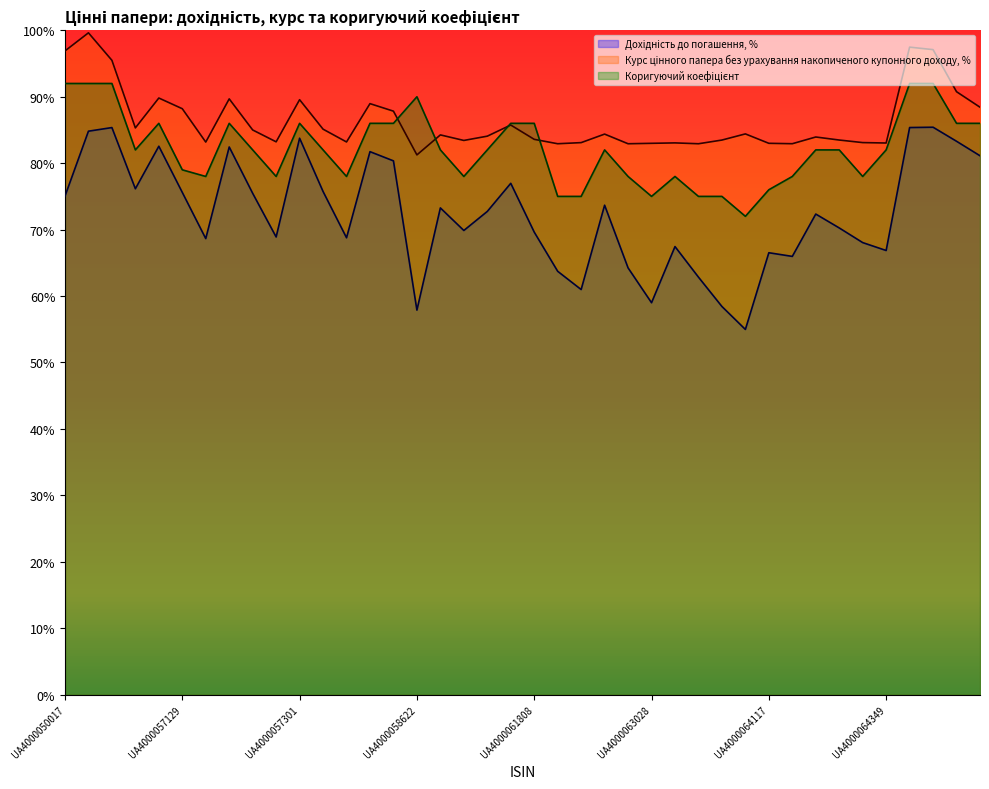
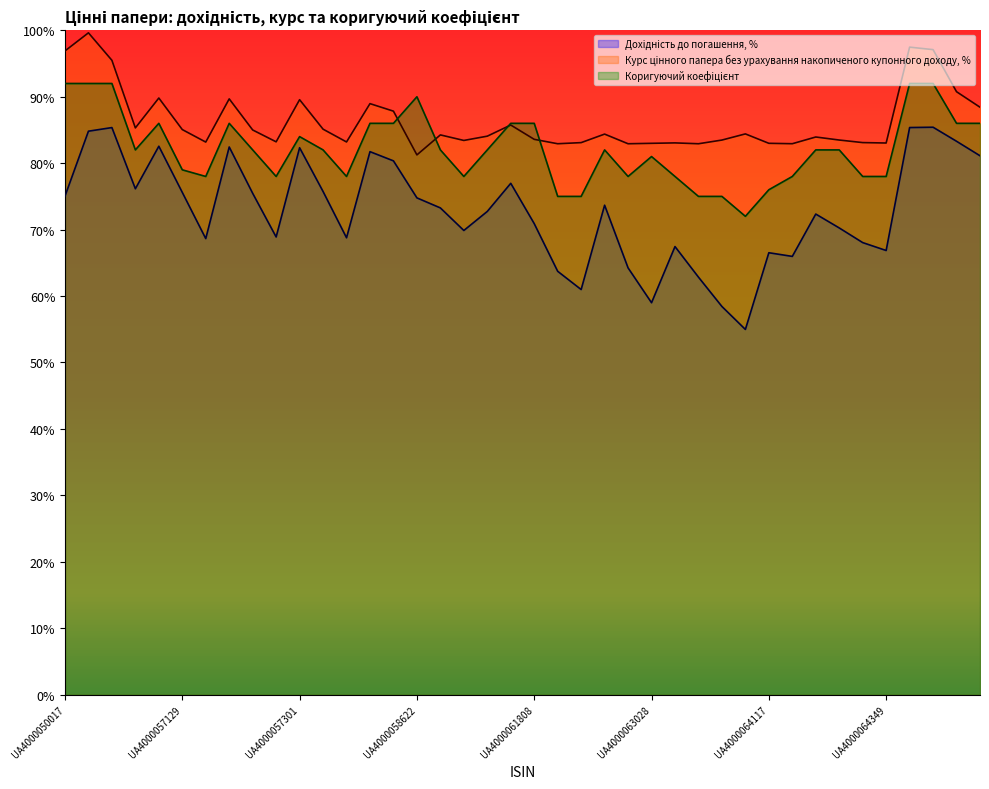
Курс цінного папера без урахування накопиченого купонного доходу, %, UA4000057129: 88% -> 85%
Дохідність до погашення, %, UA4000057301: 84% -> 82%
Коригуючий коефіцієнт, UA4000057301: 86% -> 84%
Дохідність до погашення, %, UA4000058622: 58% -> 75%
Дохідність до погашення, %, UA4000061808: 70% -> 71%
Коригуючий коефіцієнт, UA4000063028: 75% -> 81%
Коригуючий коефіцієнт, UA4000064349: 82% -> 78%
